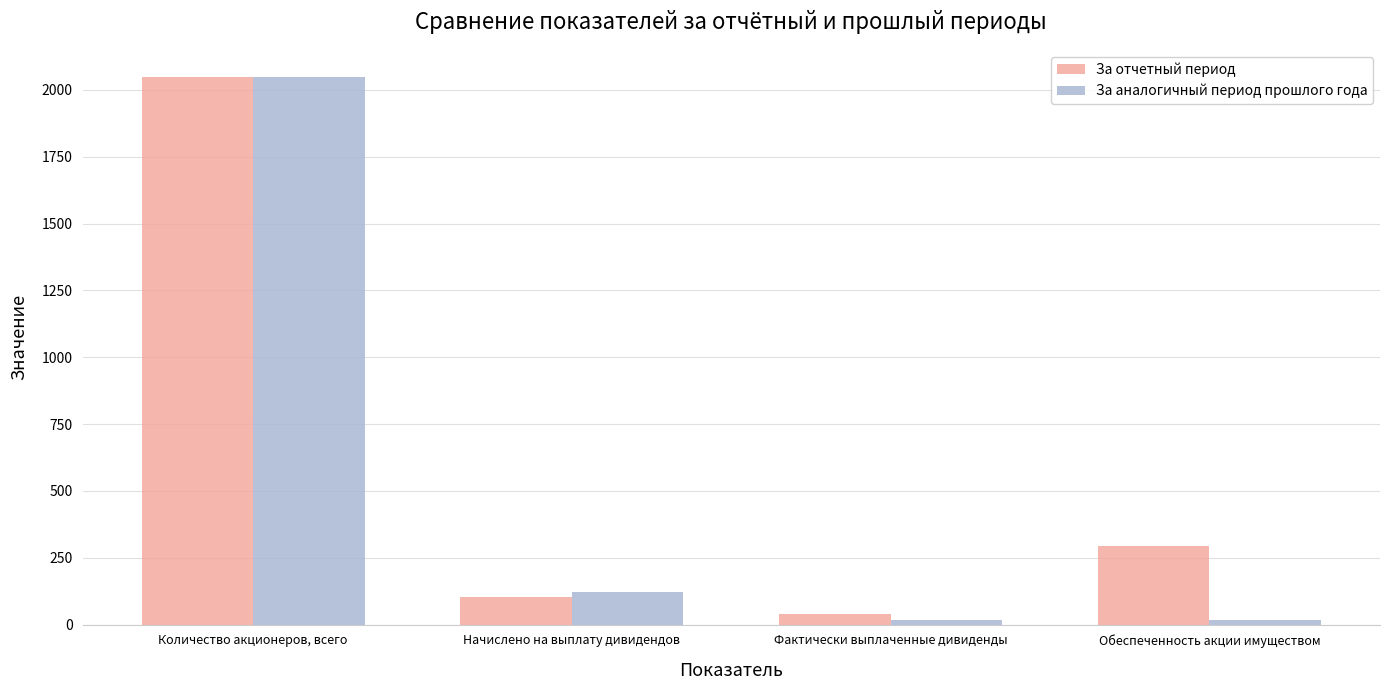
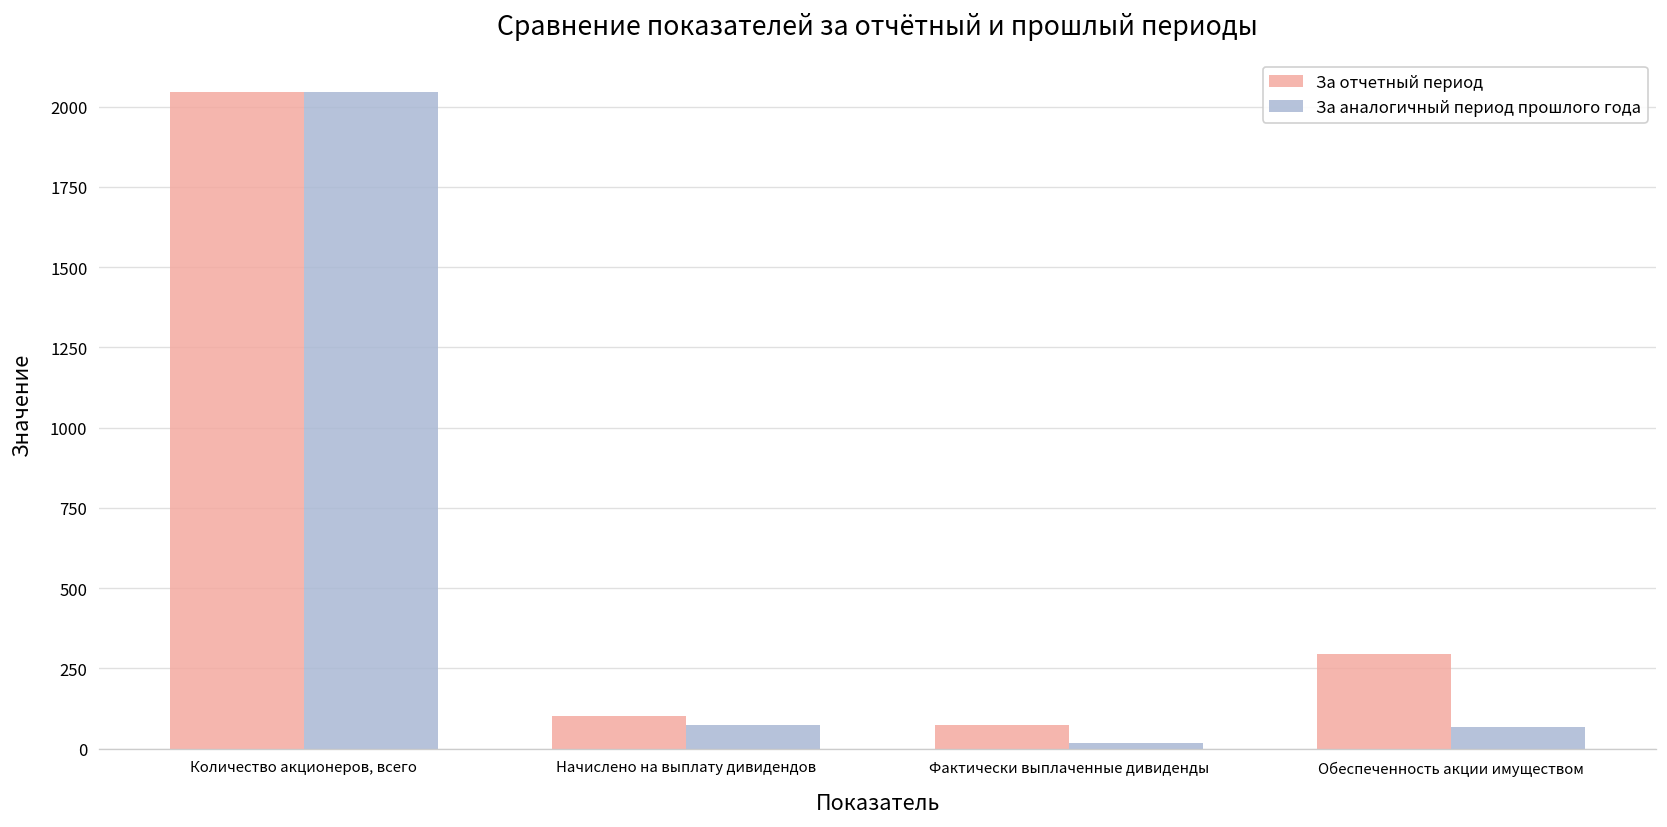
За аналогичный период прошлого года, Начислено на выплату дивидендов: 120 -> 70
За отчетный период, Фактически выплаченные дивиденды: 40 -> 70
За аналогичный период прошлого года, Обеспеченность акции имуществом: 20 -> 70
